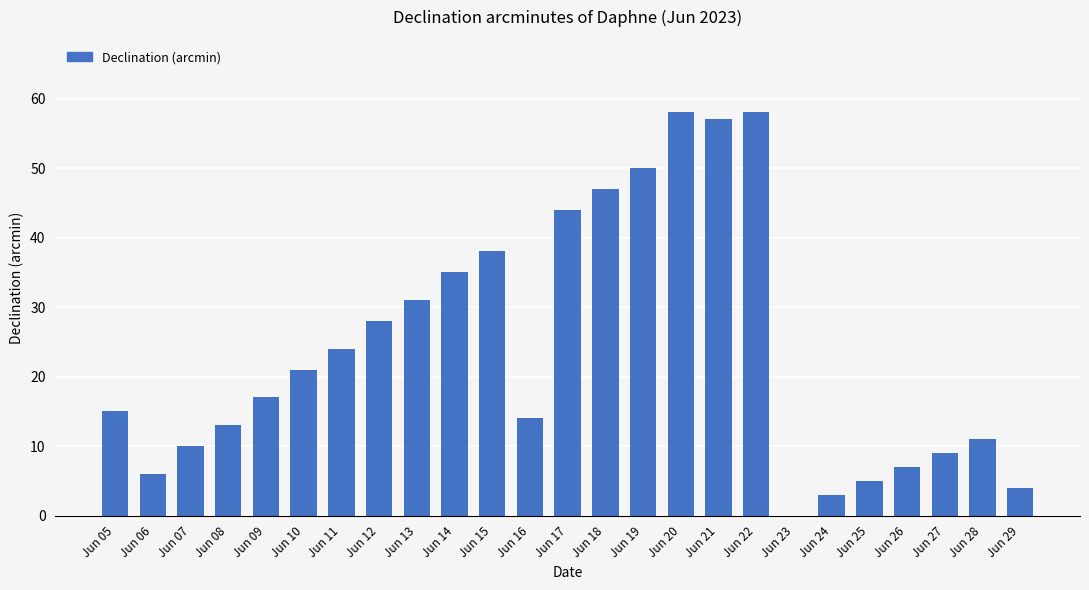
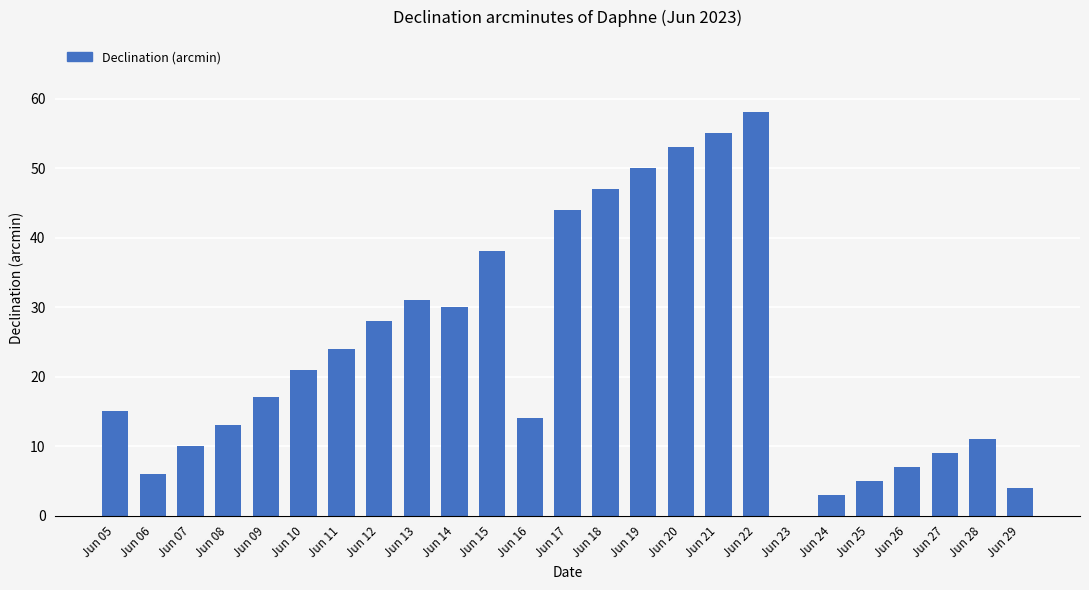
Jun 14: 35 -> 30
Jun 20: 58 -> 53
Jun 21: 57 -> 55
